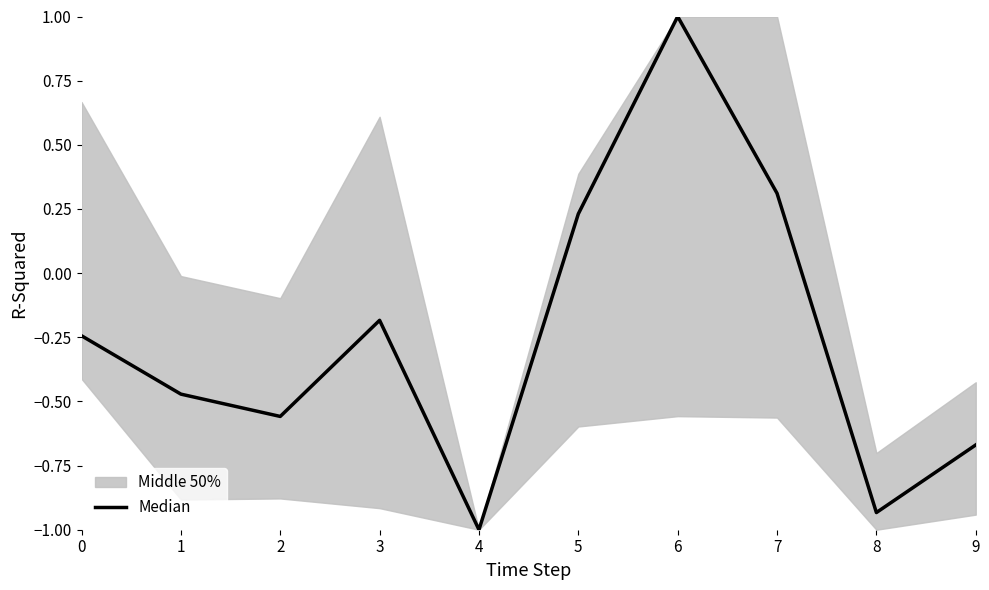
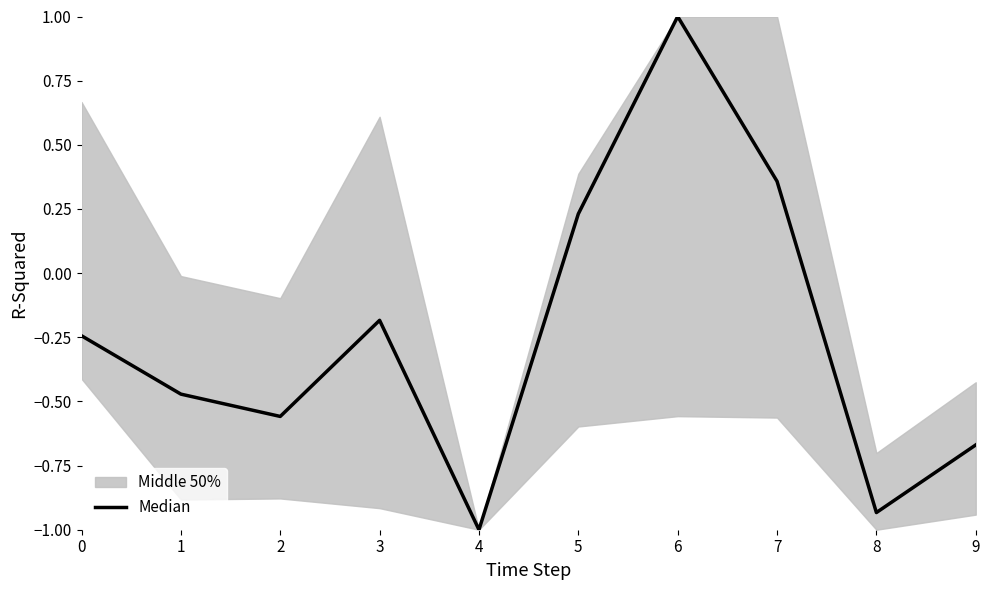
Median, 7: 0.31 -> 0.36
